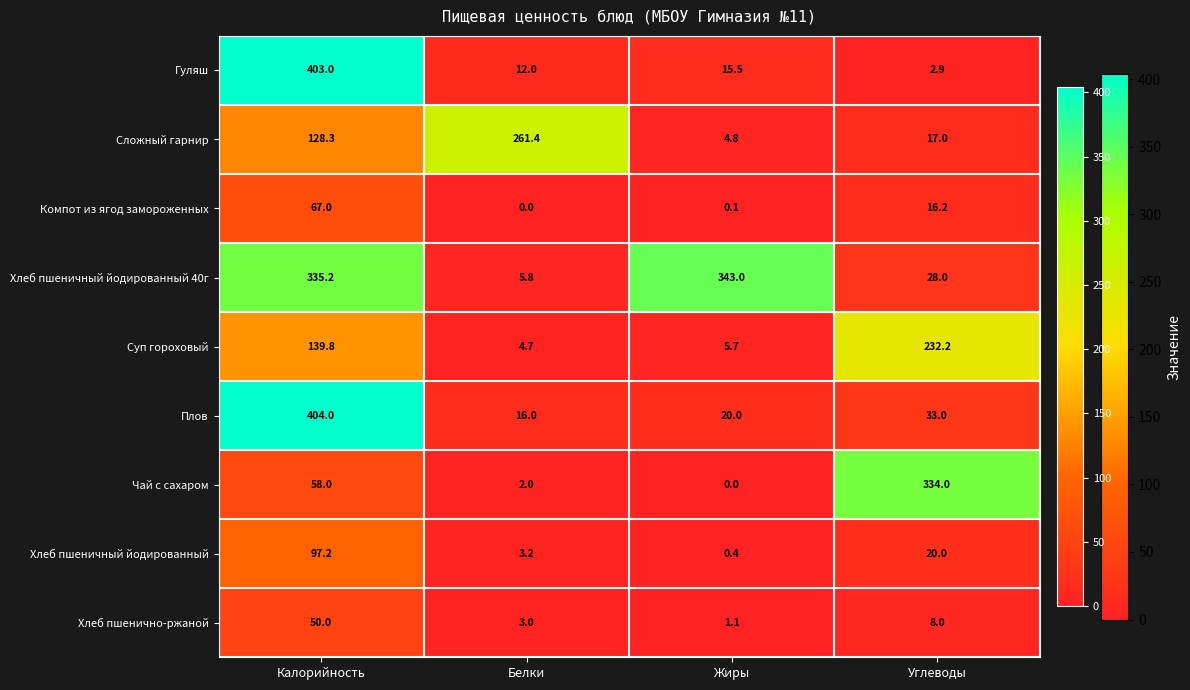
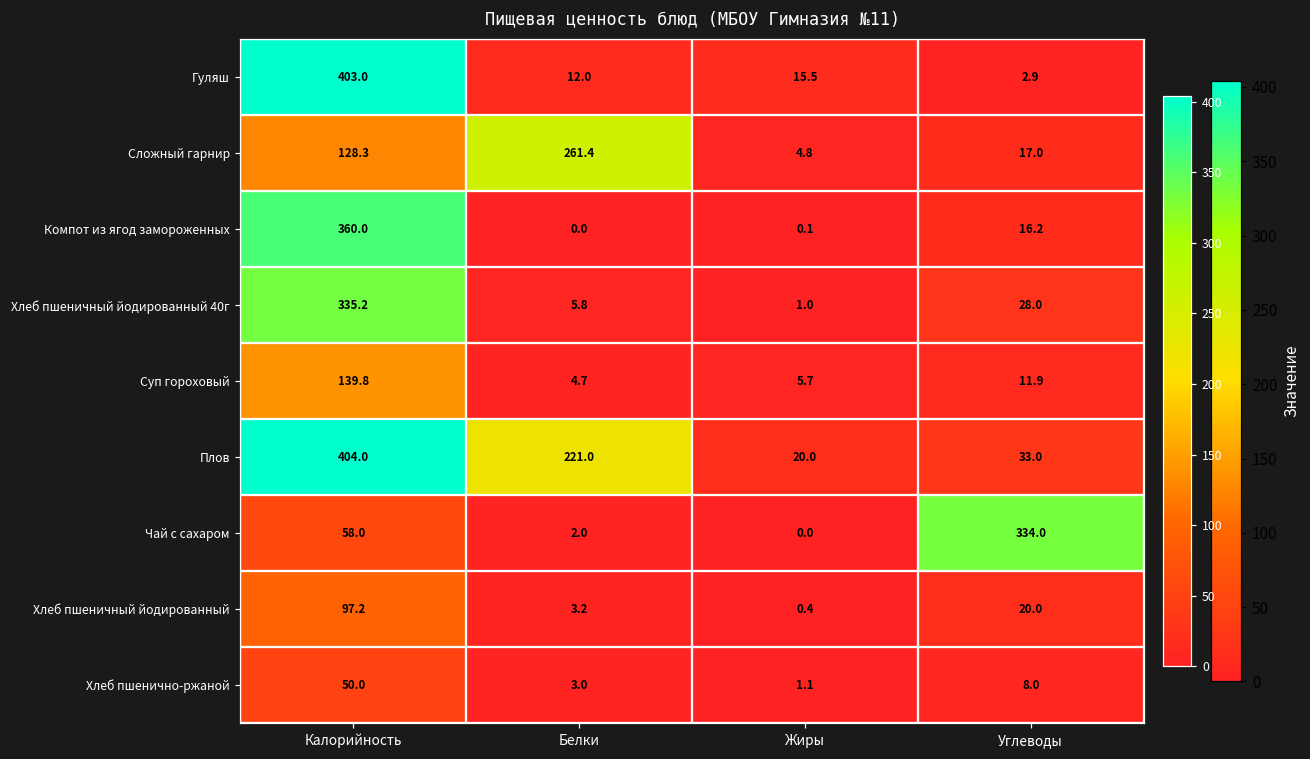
Компот из ягод замороженных, Калорийность: 67.0 -> 360.0
Хлеб пшеничный йодированный 40г, Жиры: 343.0 -> 1.0
Суп гороховый, Углеводы: 232.2 -> 11.9
Плов, Белки: 16.0 -> 221.0
